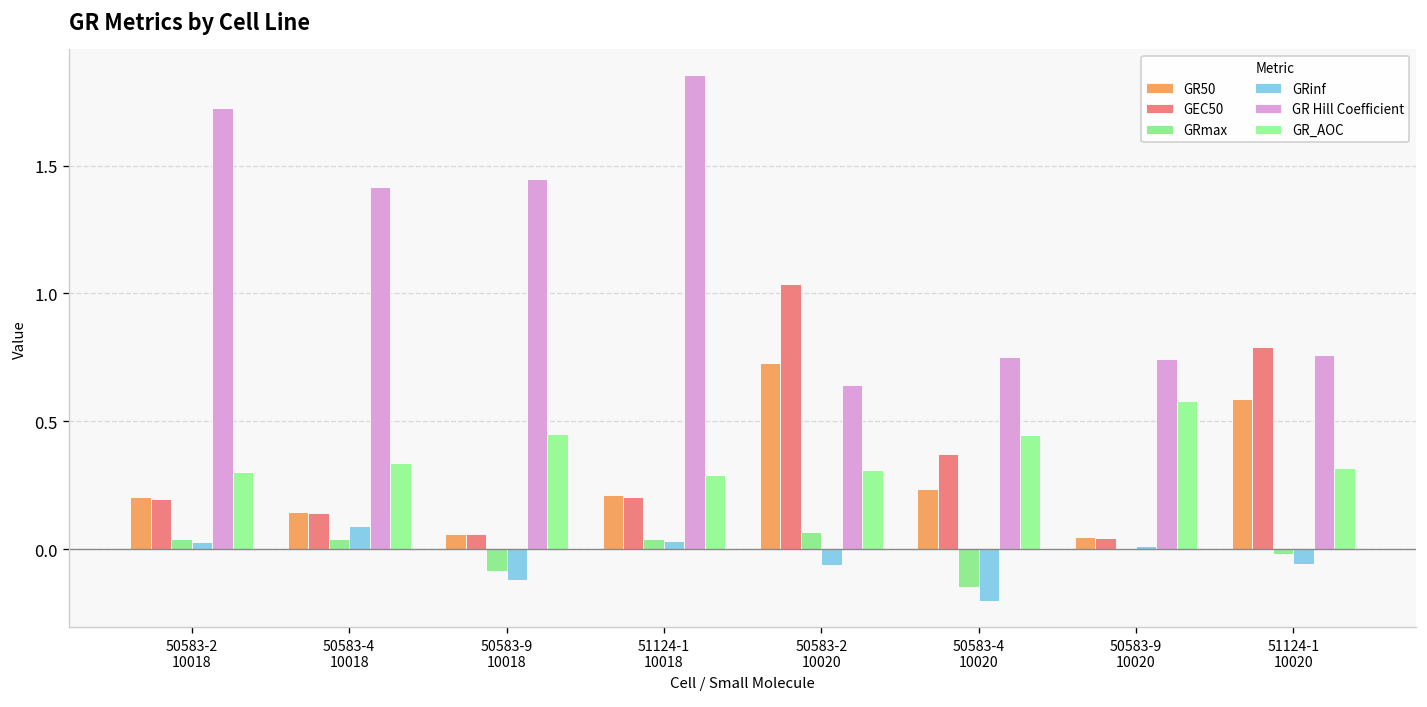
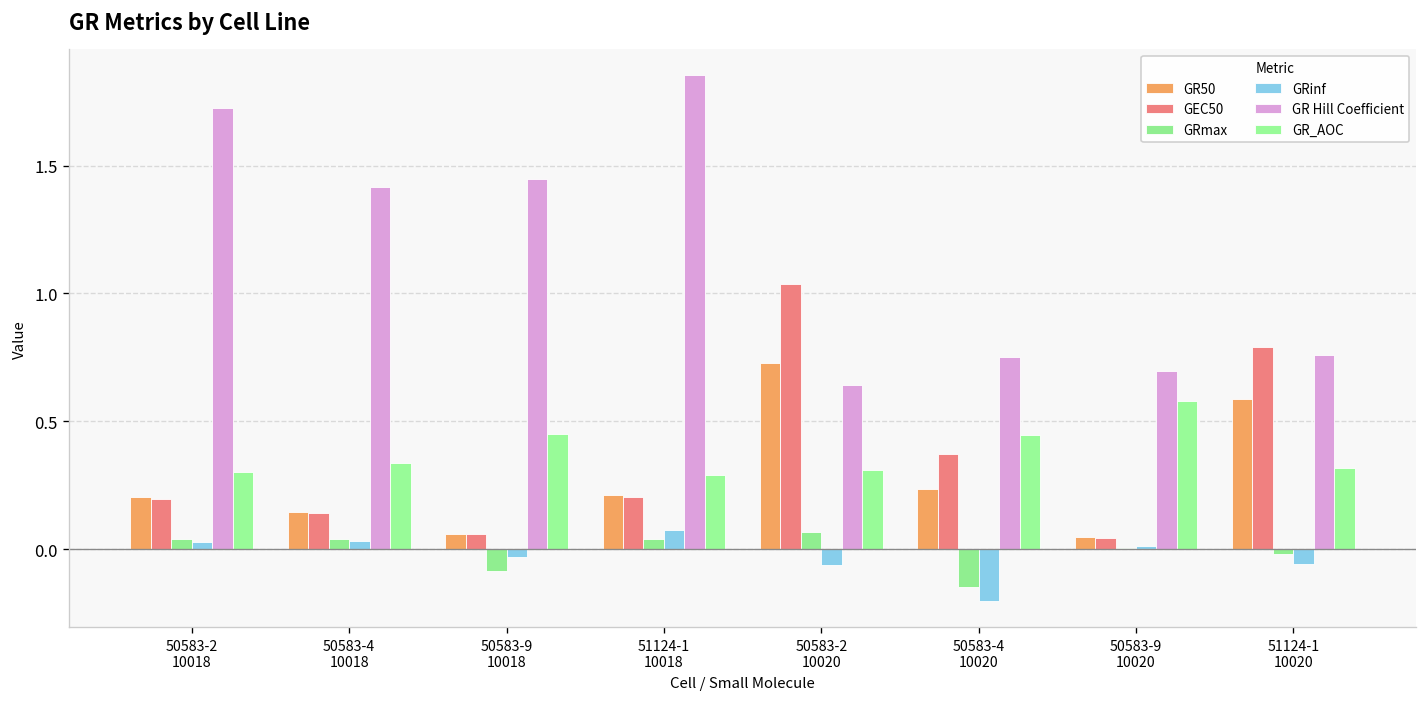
GRinf, 50583-4 10018: 0.09 -> 0.03
GRinf, 50583-9 10018: -0.12 -> -0.03
GRinf, 51124-1 10018: 0.03 -> 0.07
GR Hill Coefficient, 50583-9 10020: 0.74 -> 0.70
